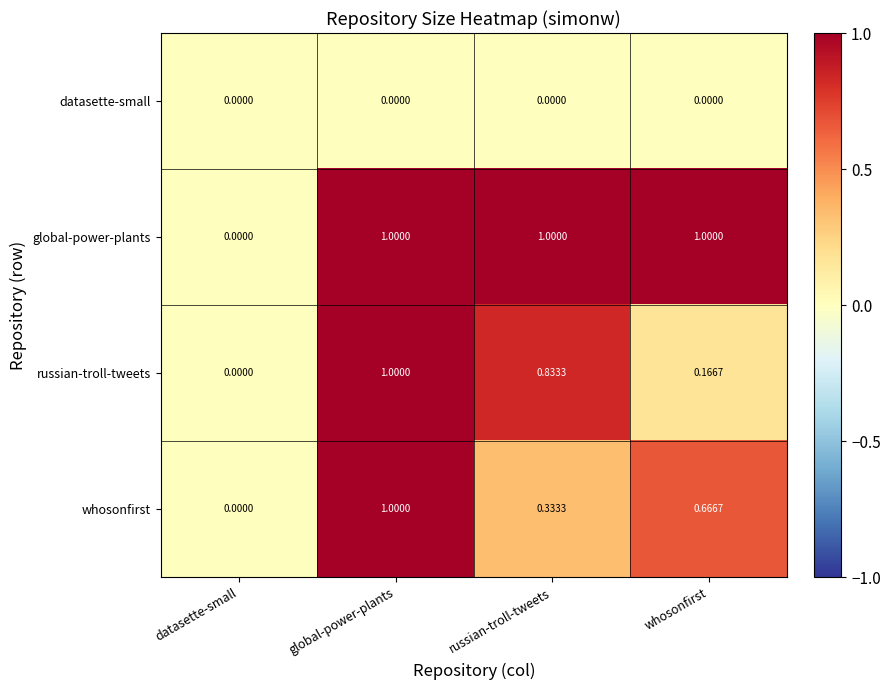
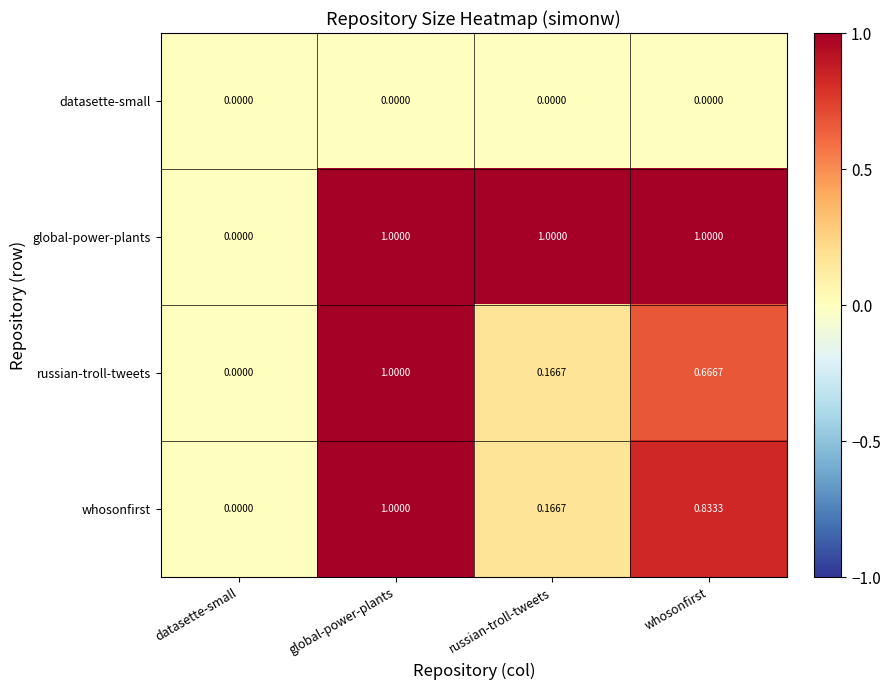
russian-troll-tweets, russian-troll-tweets: 0.8333 -> 0.1667
russian-troll-tweets, whosonfirst: 0.1667 -> 0.6667
whosonfirst, russian-troll-tweets: 0.3333 -> 0.1667
whosonfirst, whosonfirst: 0.6667 -> 0.8333
